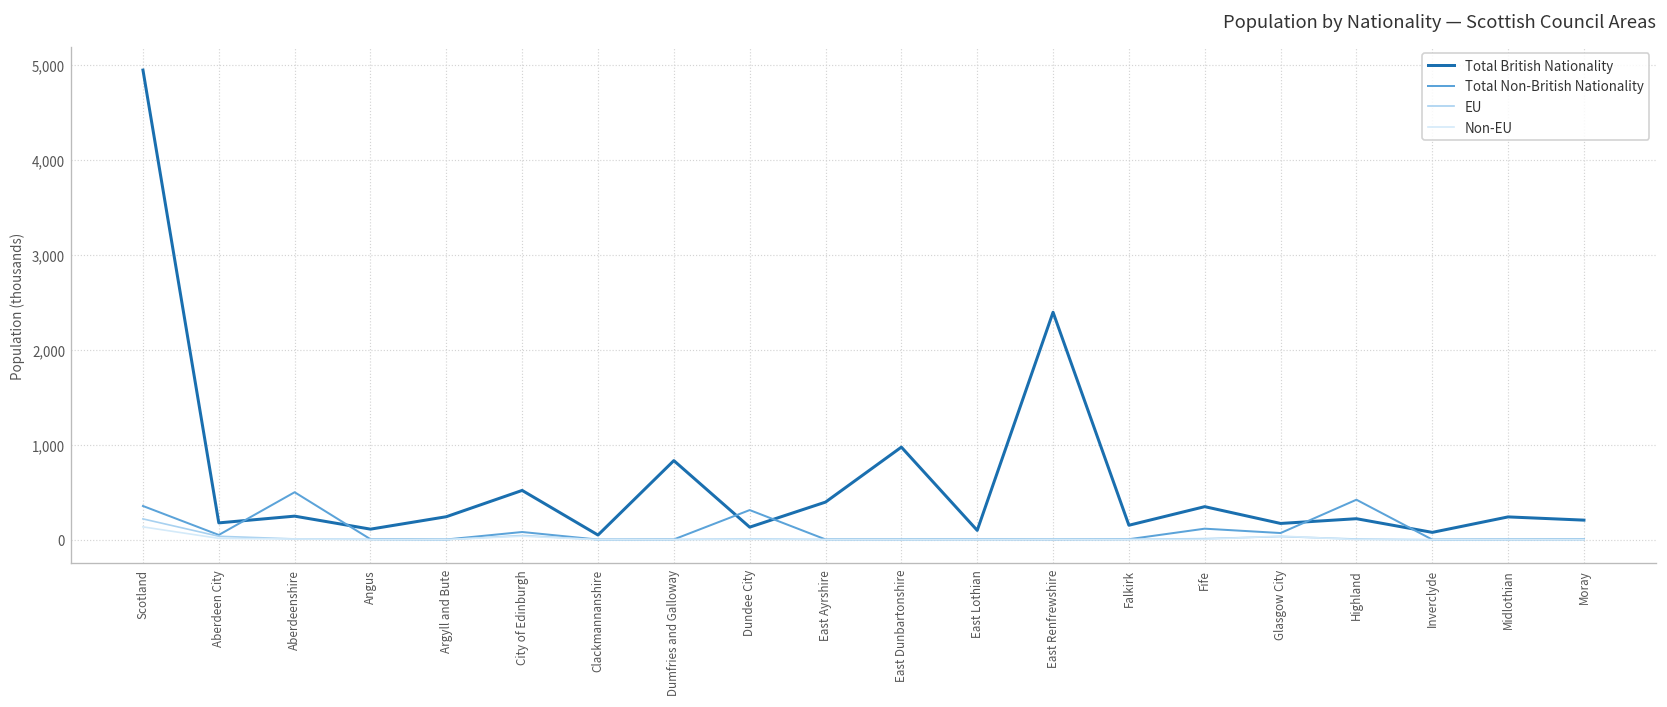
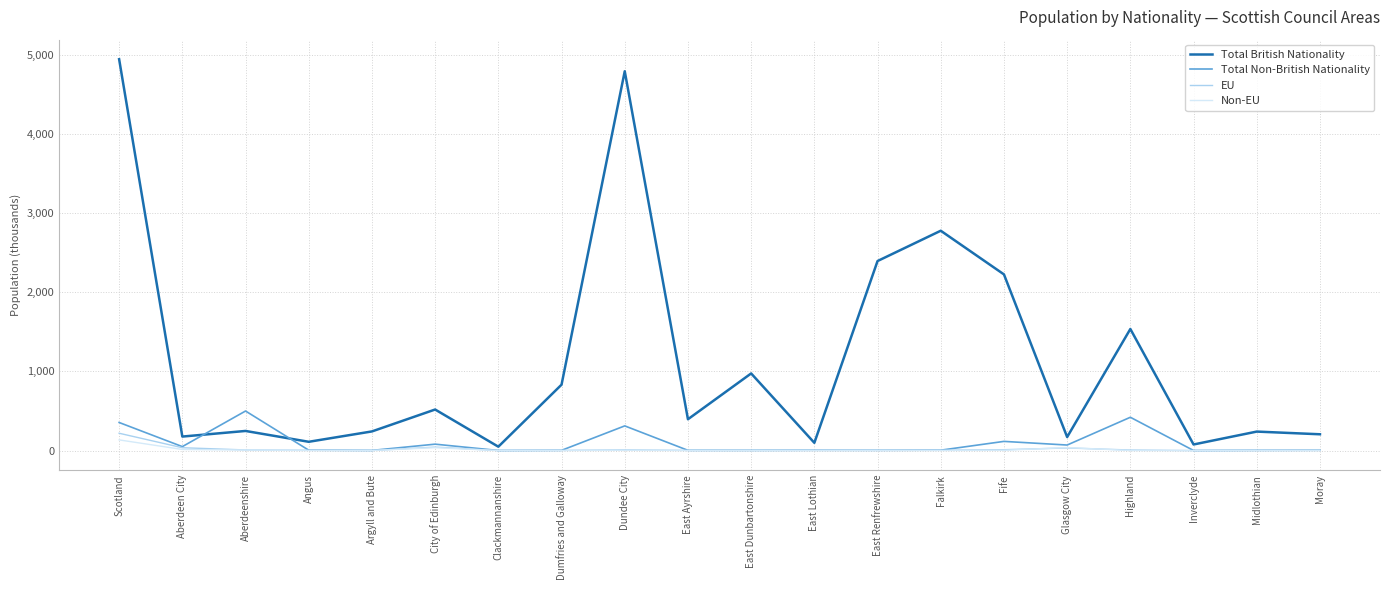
Total British Nationality, Dundee City: 100 -> 4,800
Total British Nationality, Falkirk: 200 -> 2,800
Total British Nationality, Fife: 300 -> 2,200
Total British Nationality, Highland: 200 -> 1,500
